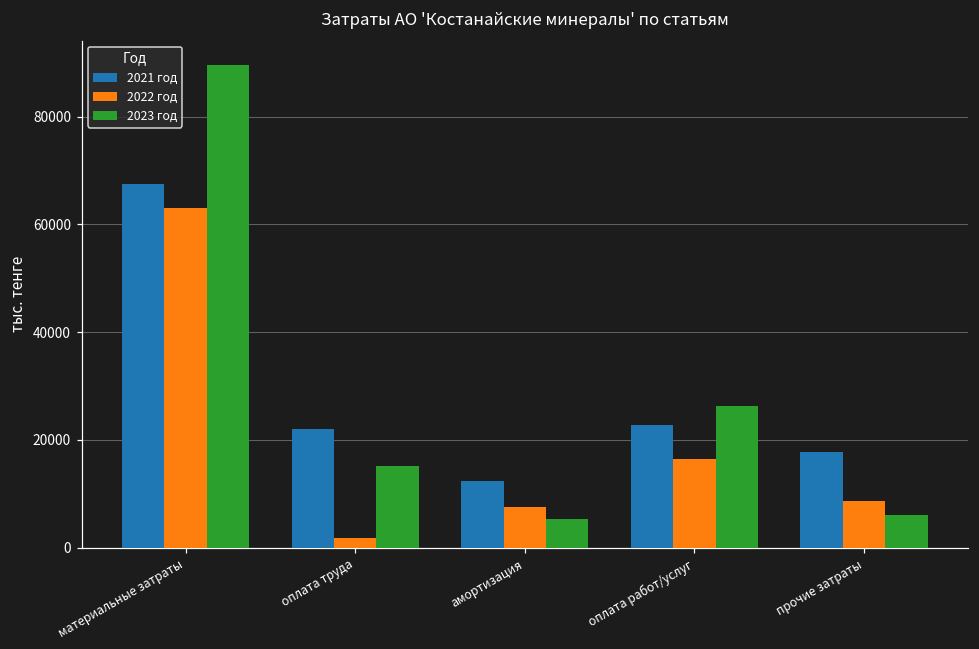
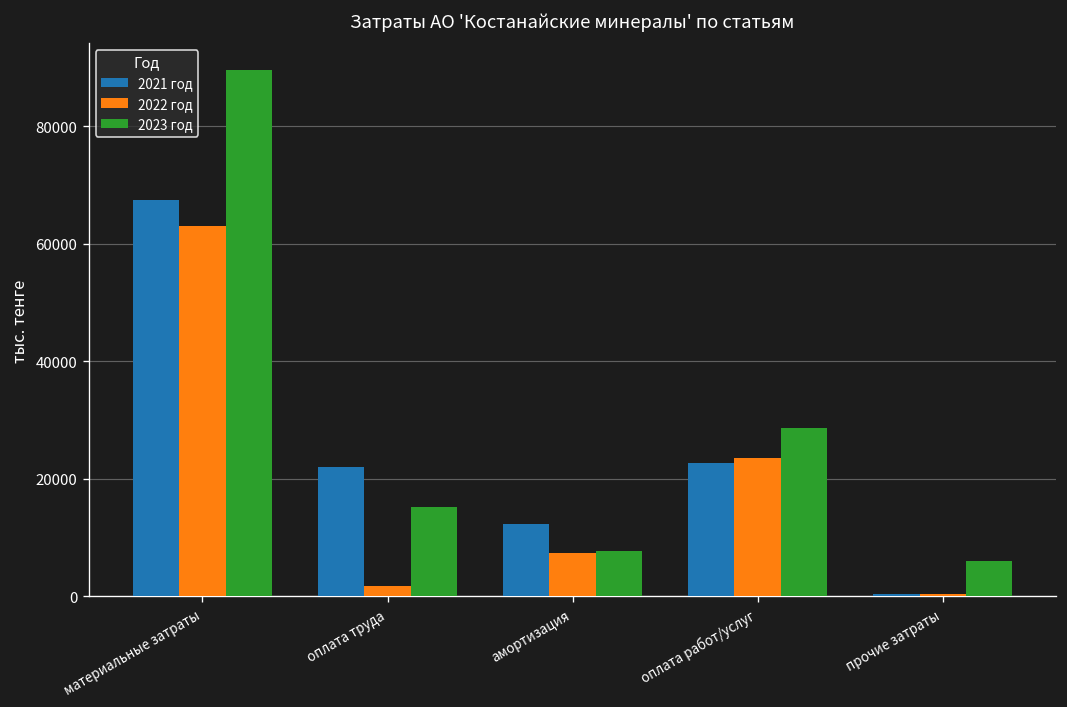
2023 год, амортизация: 5000 -> 8000
2022 год, оплата работ/услуг: 16000 -> 24000
2023 год, оплата работ/услуг: 26000 -> 29000
2021 год, прочие затраты: 18000 -> 0
2022 год, прочие затраты: 9000 -> 0
